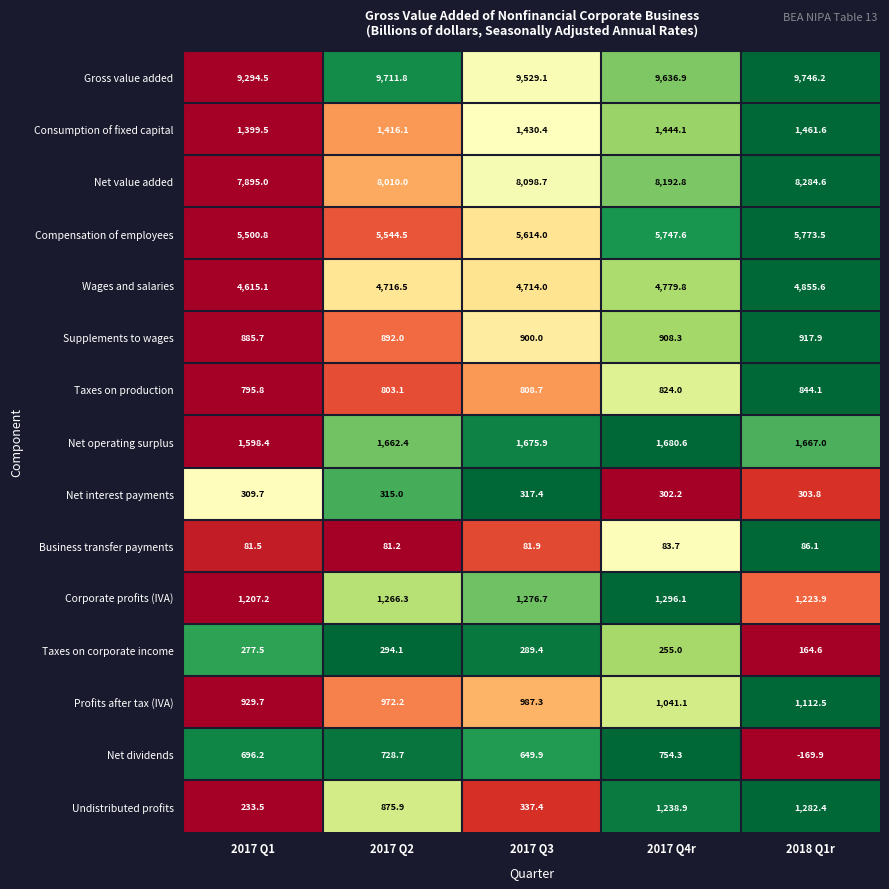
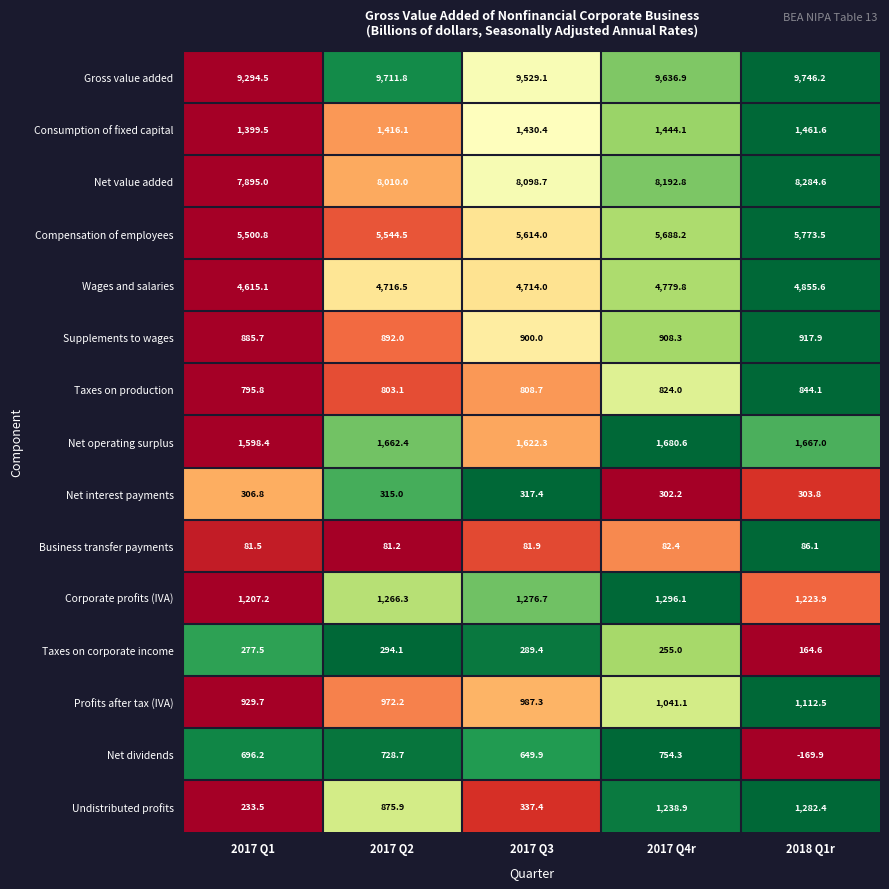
Compensation of employees, 2017 Q4r: 5,747.6 -> 5,688.2
Net operating surplus, 2017 Q3: 1,675.9 -> 1,622.3
Net interest payments, 2017 Q1: 309.7 -> 306.8
Business transfer payments, 2017 Q4r: 83.7 -> 82.4
